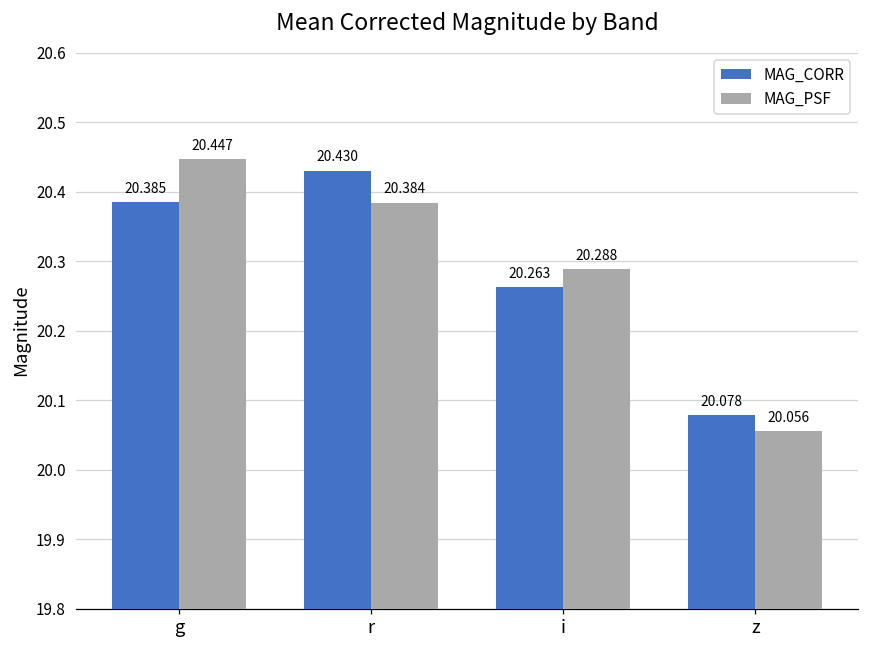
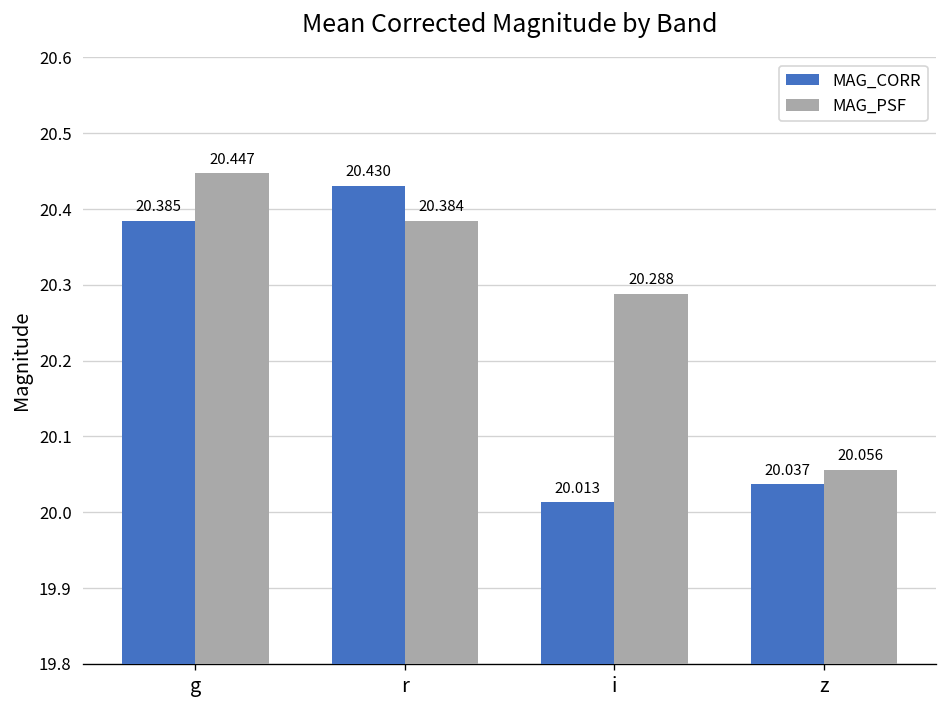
MAG_CORR, i: 20.263 -> 20.013
MAG_CORR, z: 20.078 -> 20.037
